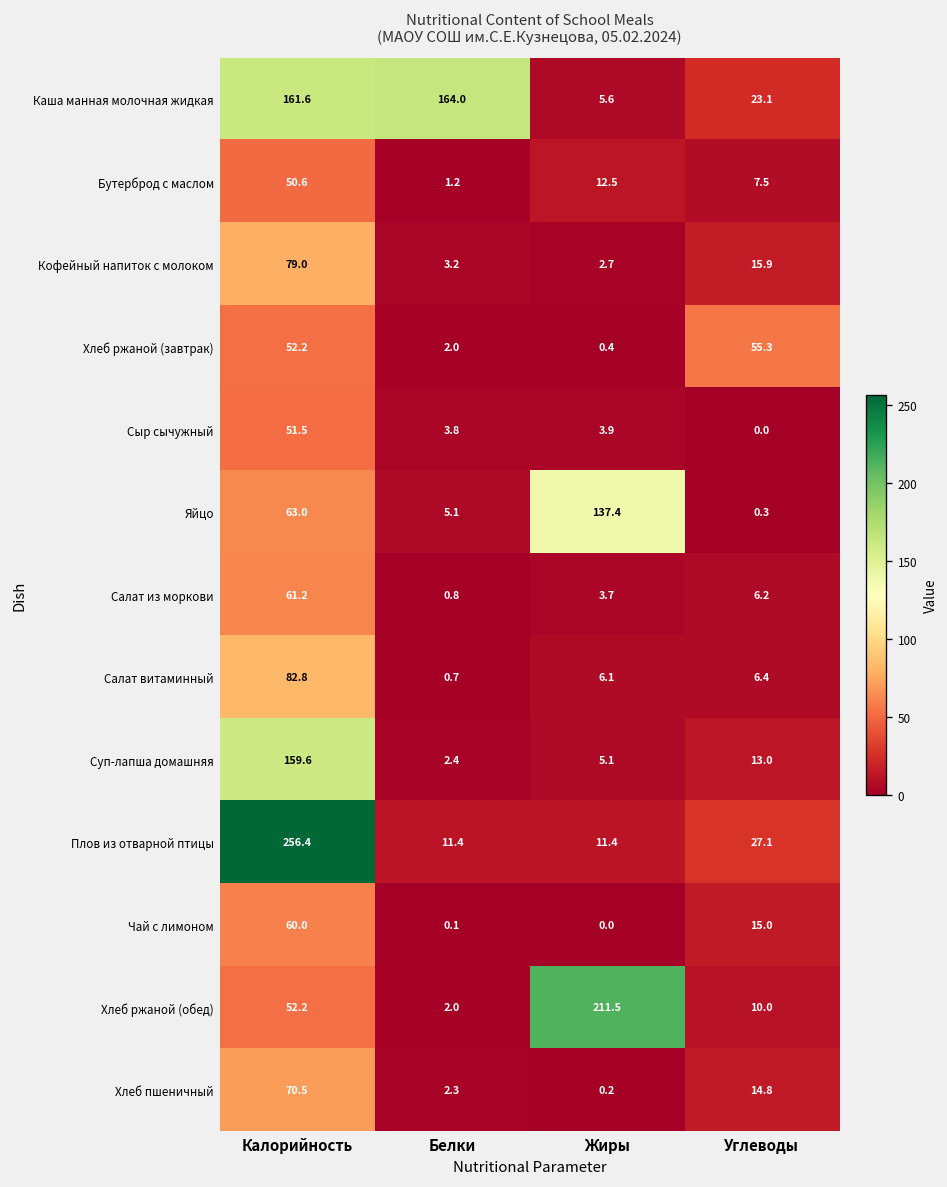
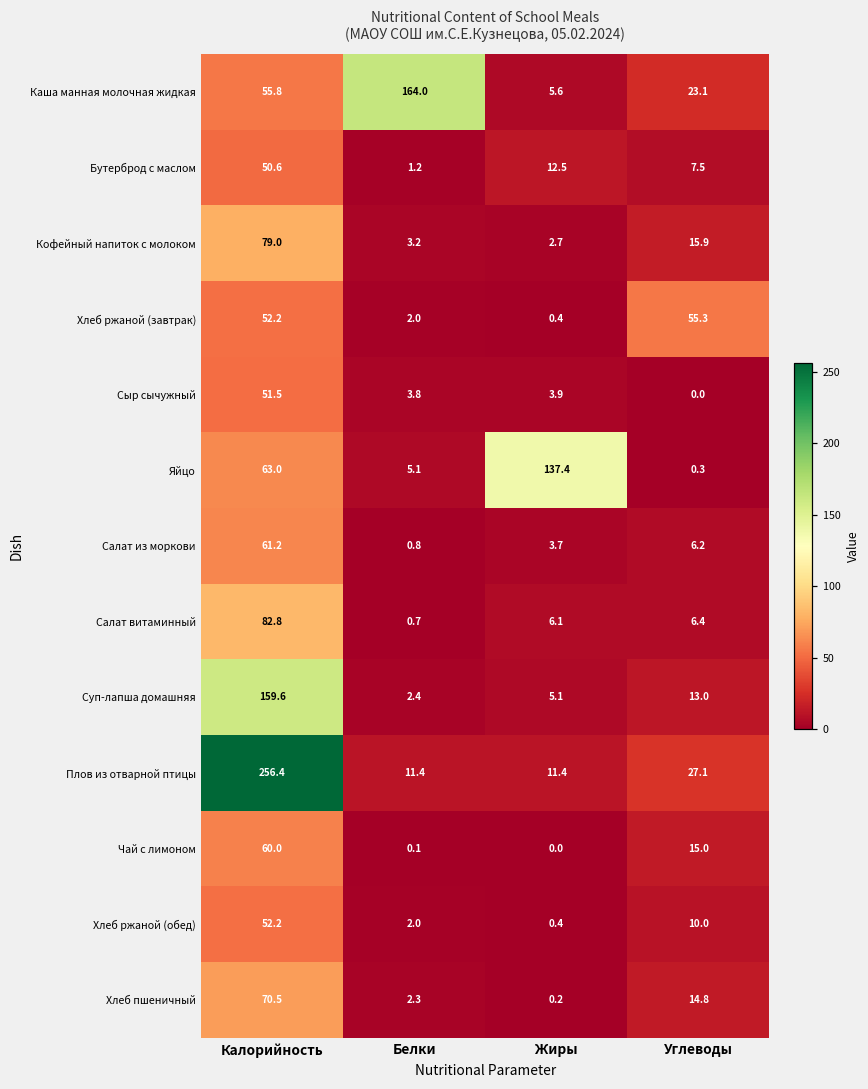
Каша манная молочная жидкая, Калорийность: 161.6 -> 55.8
Хлеб ржаной (обед), Жиры: 211.5 -> 0.4
